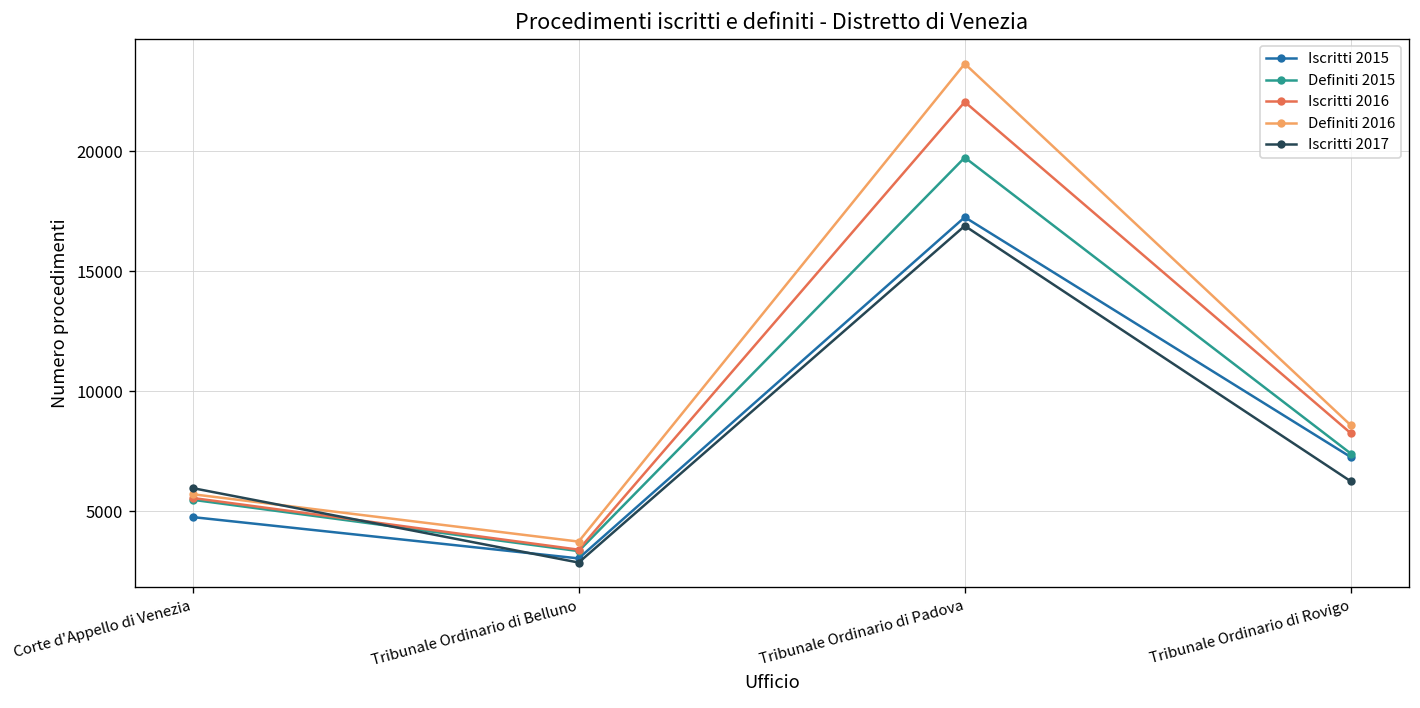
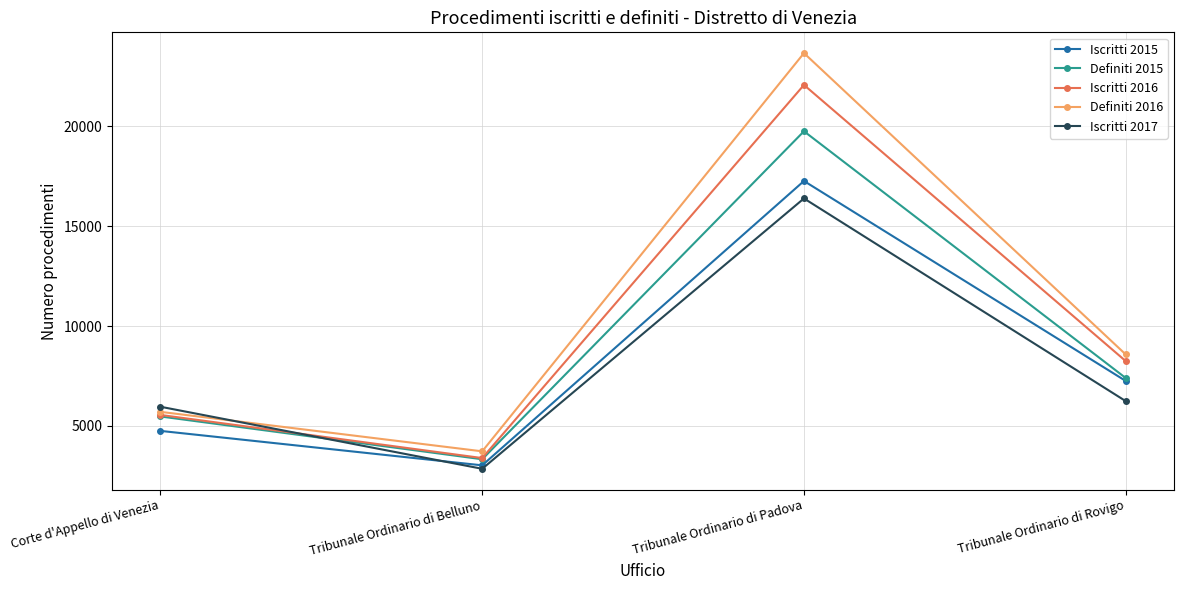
Iscritti 2017, Tribunale Ordinario di Padova: 16900 -> 16400
